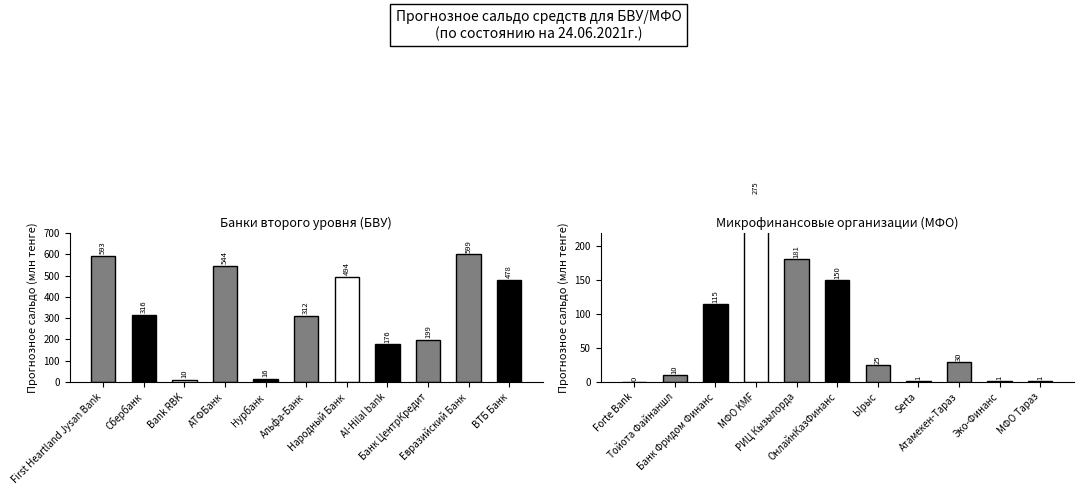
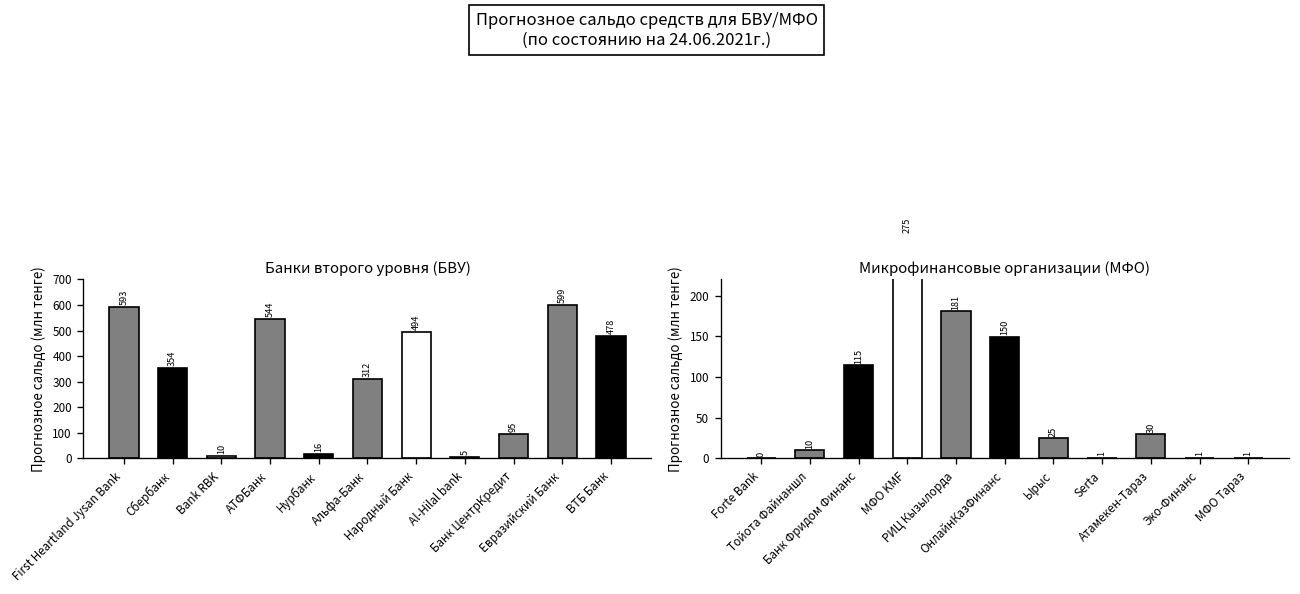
Банки второго уровня (БВУ), Сбербанк: 316 -> 354
Банки второго уровня (БВУ), Al-Hilal bank: 176 -> 5
Банки второго уровня (БВУ), Банк ЦентрКредит: 199 -> 95
